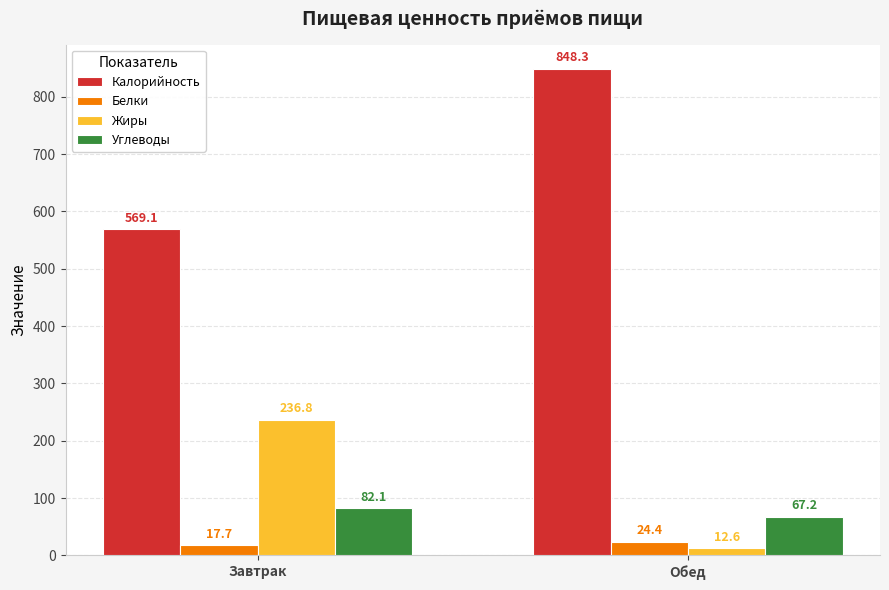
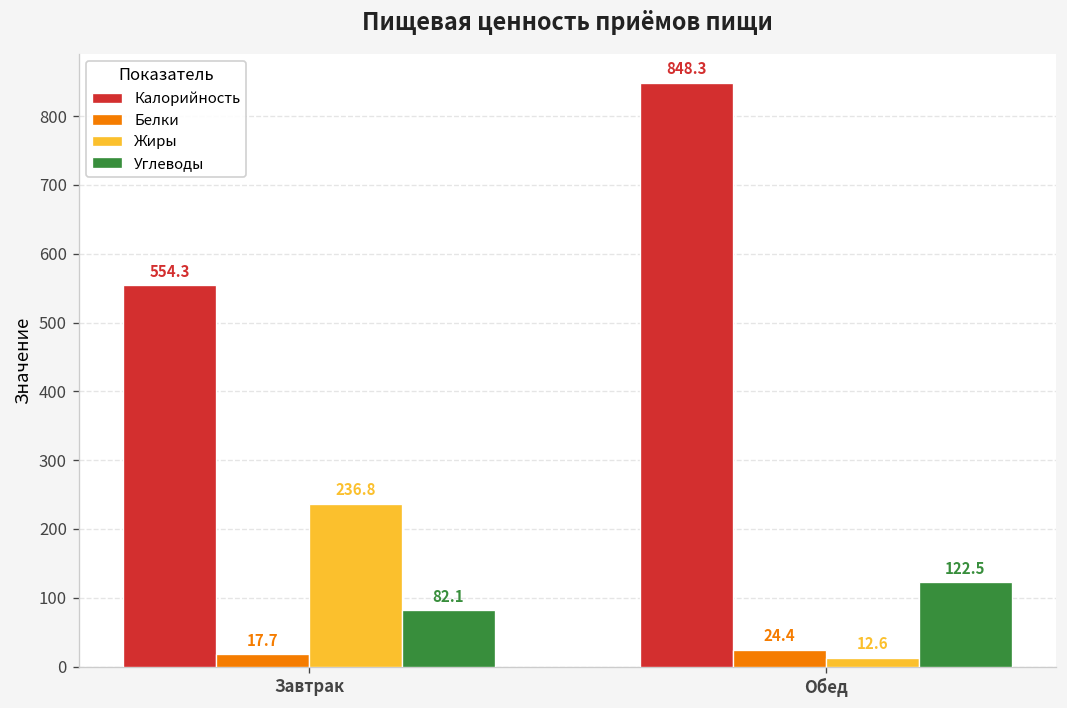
Калорийность, Завтрак: 569.1 -> 554.3
Углеводы, Обед: 67.2 -> 122.5
